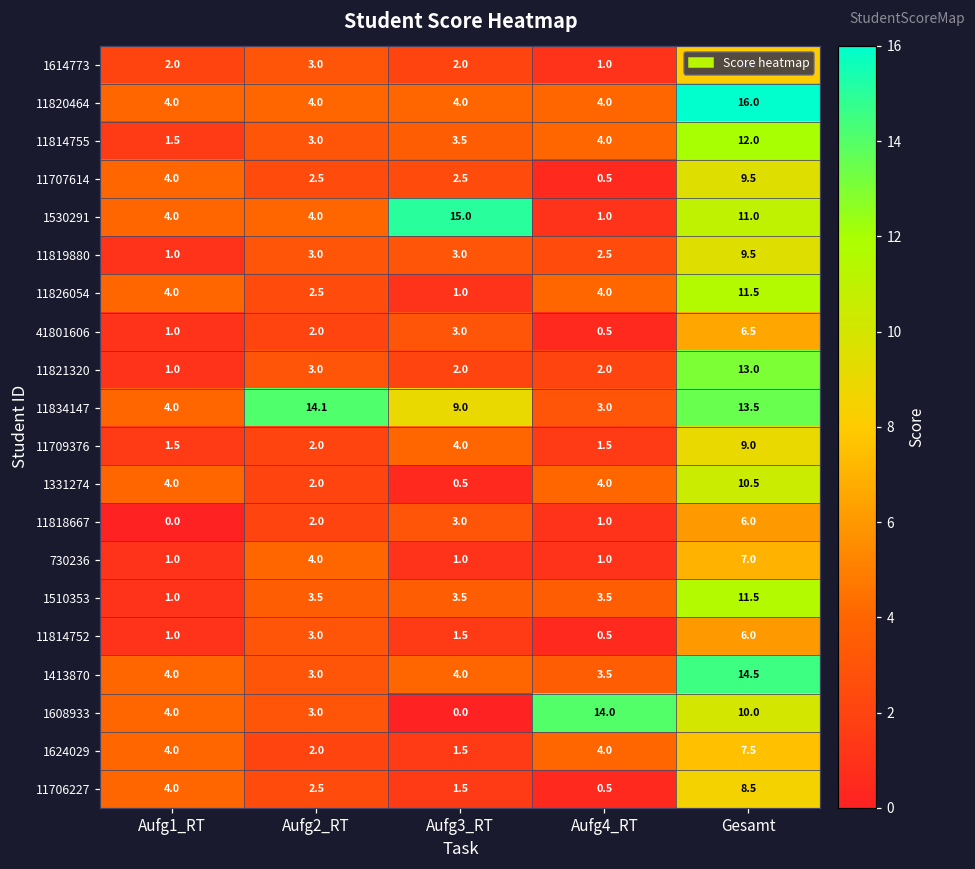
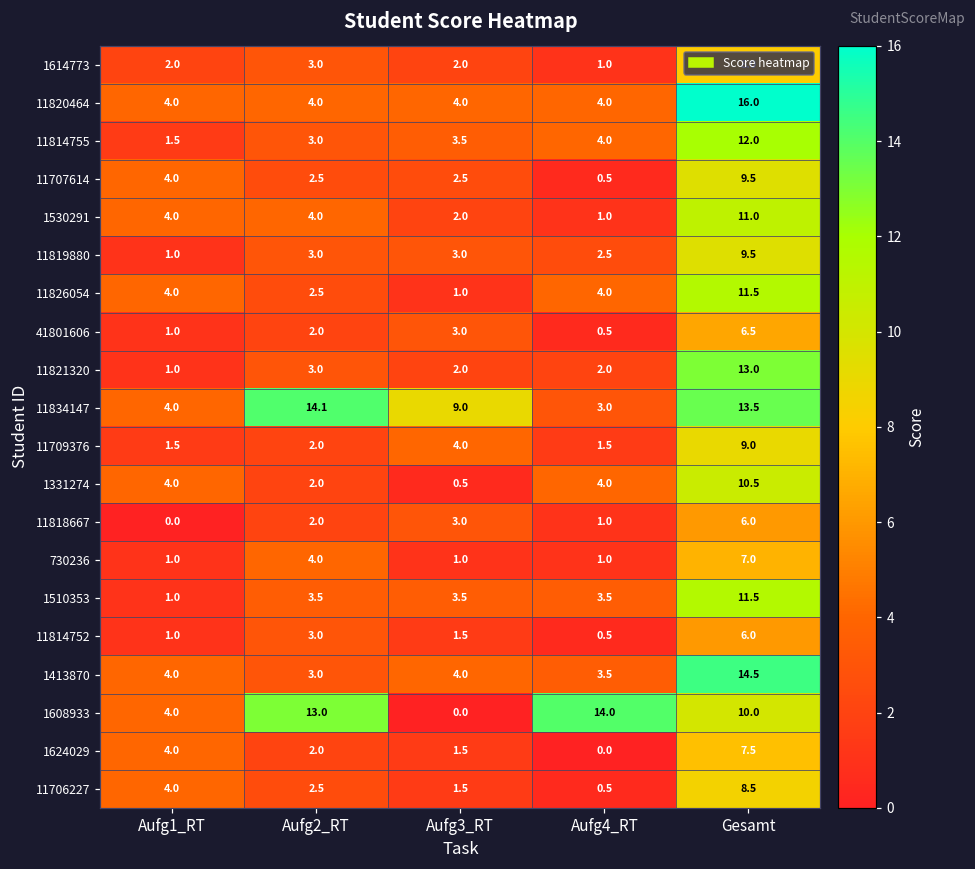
1530291, Aufg3_RT: 15.0 -> 2.0
1608933, Aufg2_RT: 3.0 -> 13.0
1624029, Aufg4_RT: 4.0 -> 0.0
